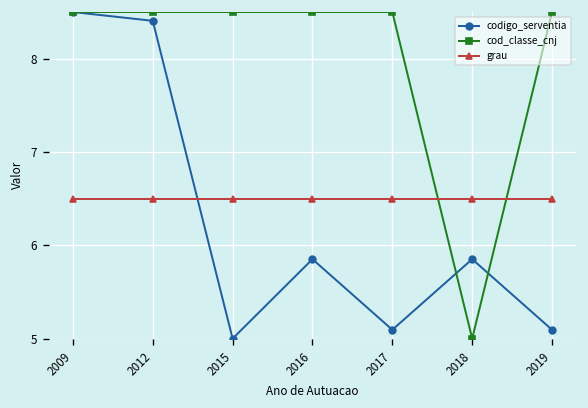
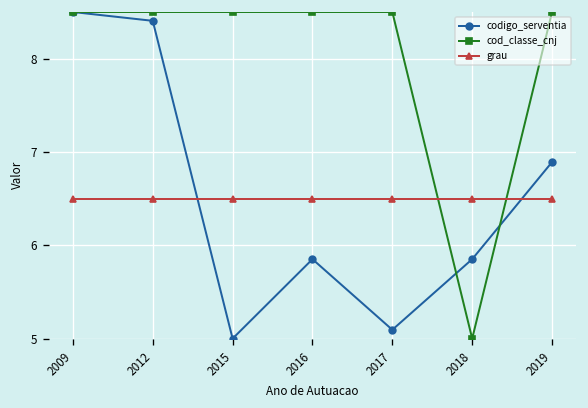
codigo_serventia, 2019: 5.1 -> 6.9
